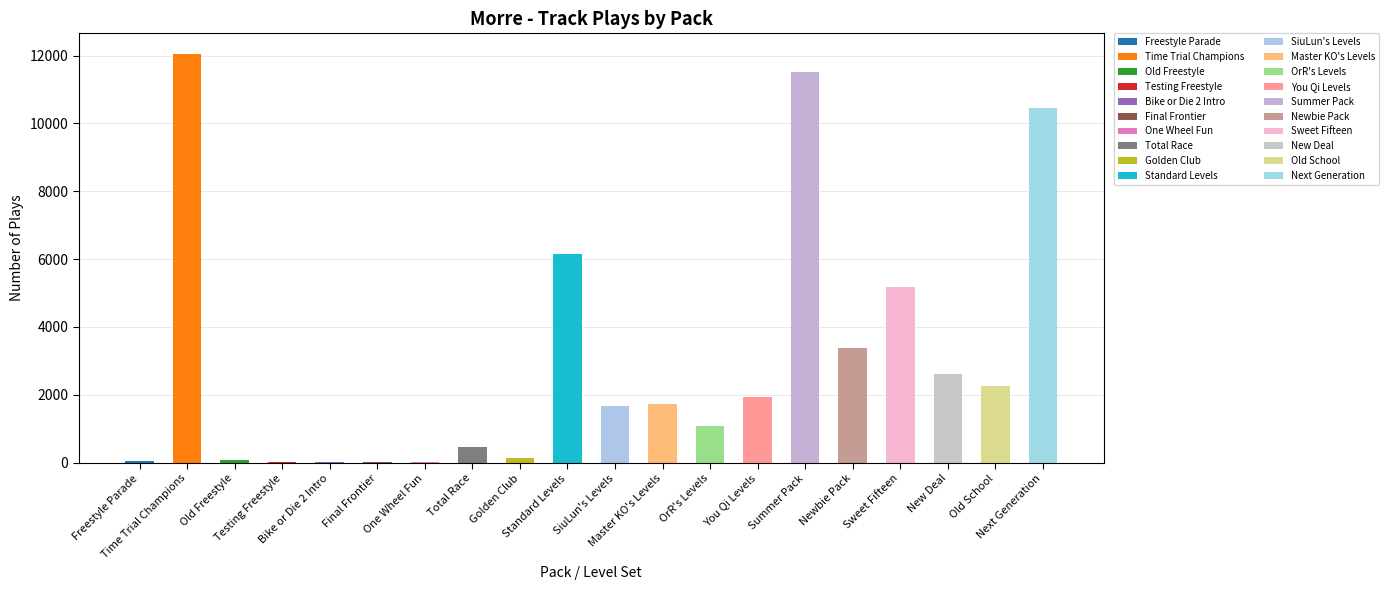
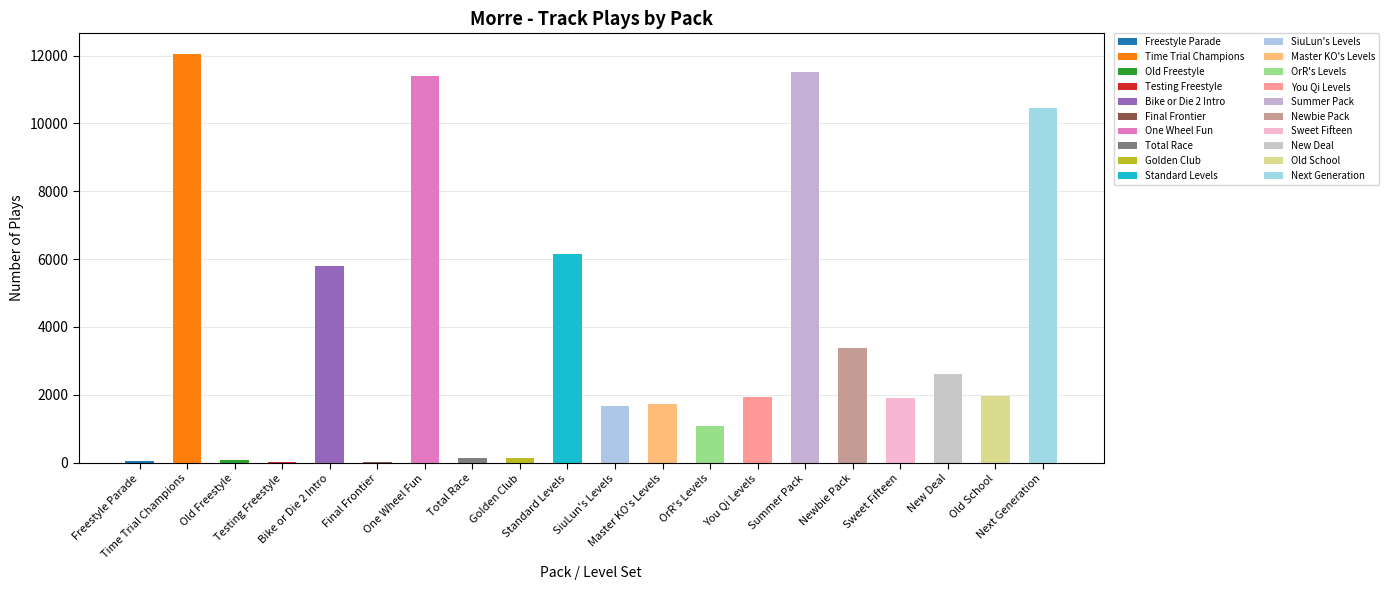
Bike or Die 2 Intro: 0 -> 5800
One Wheel Fun: 0 -> 11400
Total Race: 500 -> 100
Sweet Fifteen: 5200 -> 1900
Old School: 2200 -> 2000
